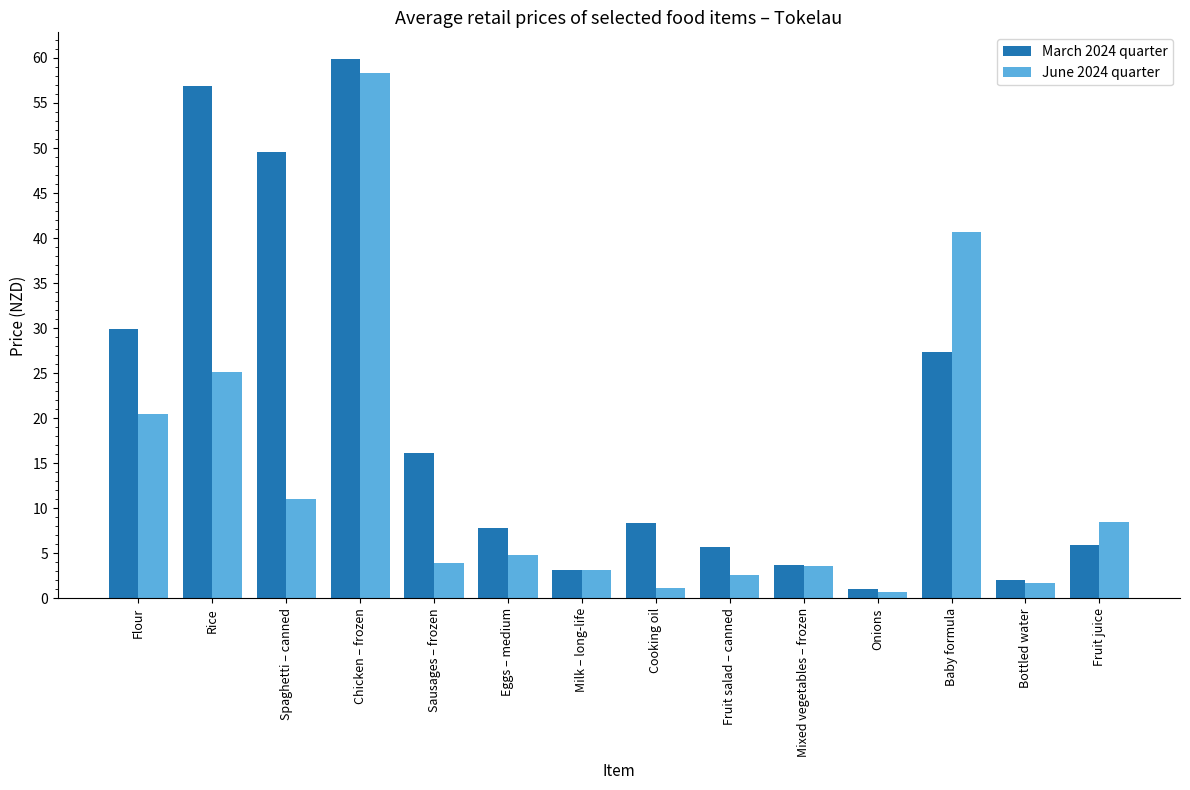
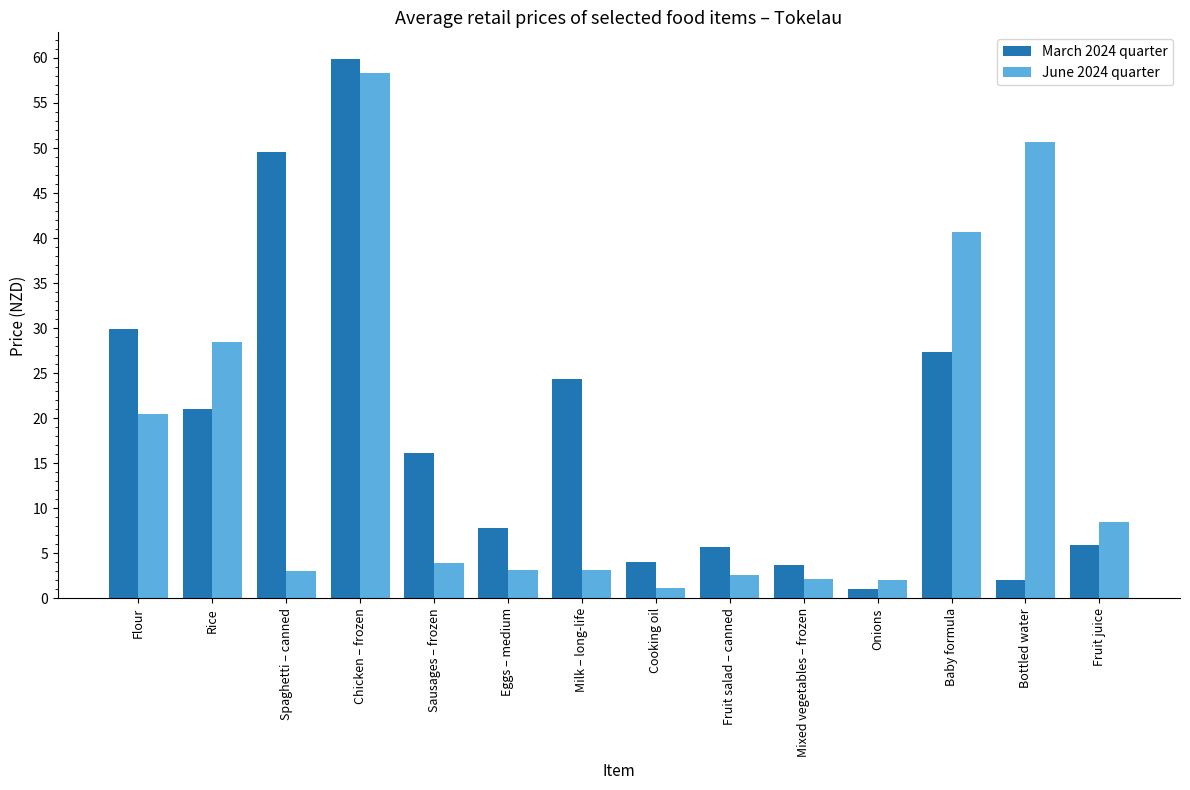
March 2024 quarter, Rice: 57 -> 21
June 2024 quarter, Rice: 25 -> 28
June 2024 quarter, Spaghetti – canned: 11 -> 3
June 2024 quarter, Eggs – medium: 5 -> 3
March 2024 quarter, Milk – long-life: 3 -> 24
March 2024 quarter, Cooking oil: 8 -> 4
June 2024 quarter, Mixed vegetables – frozen: 4 -> 2
June 2024 quarter, Onions: 1 -> 2
June 2024 quarter, Bottled water: 2 -> 51
